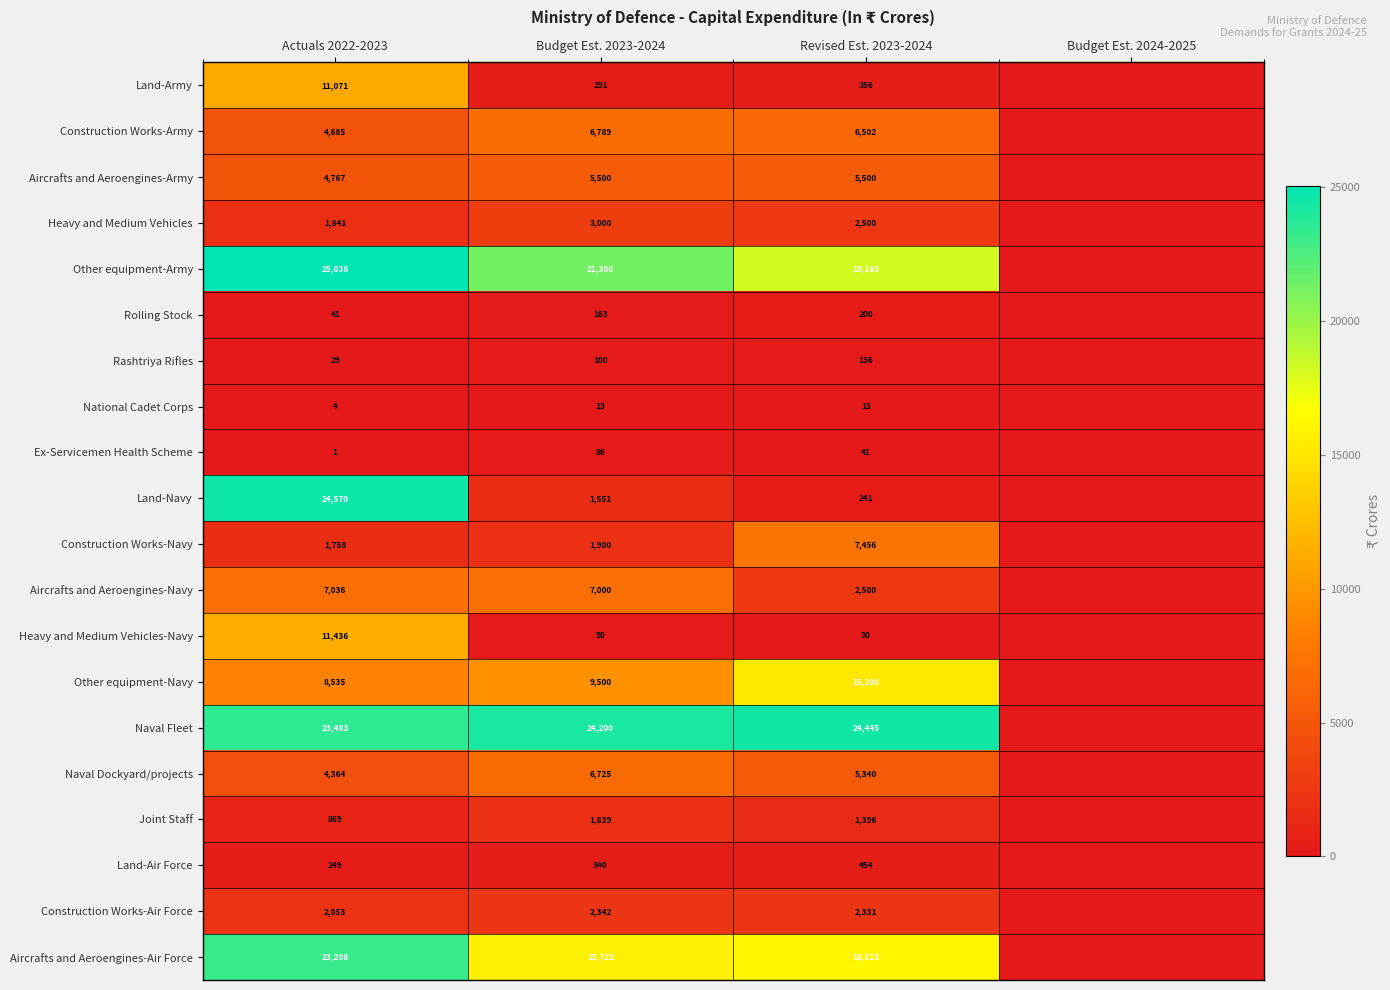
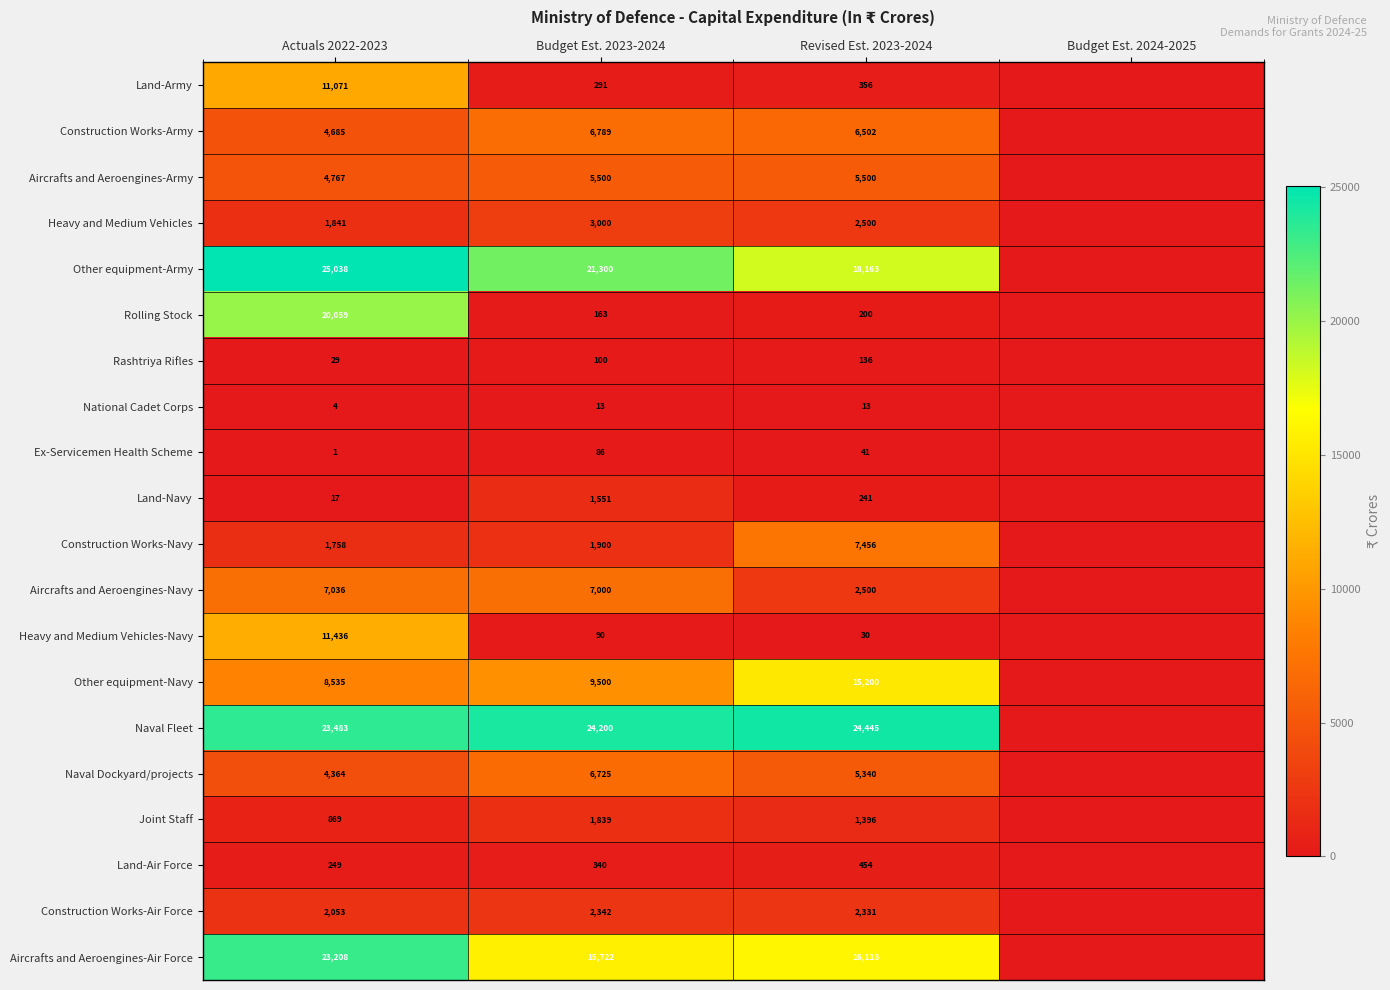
Rolling Stock, Actuals 2022-2023: 41 -> 20,059
Land-Navy, Actuals 2022-2023: 24,570 -> 17
